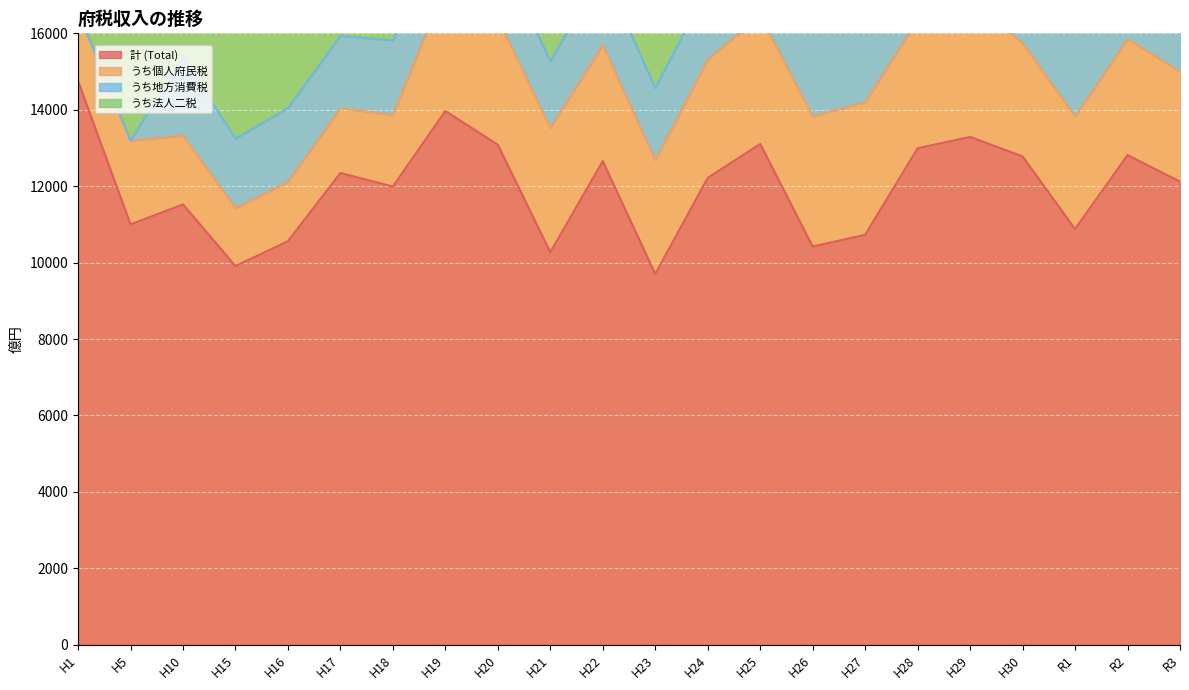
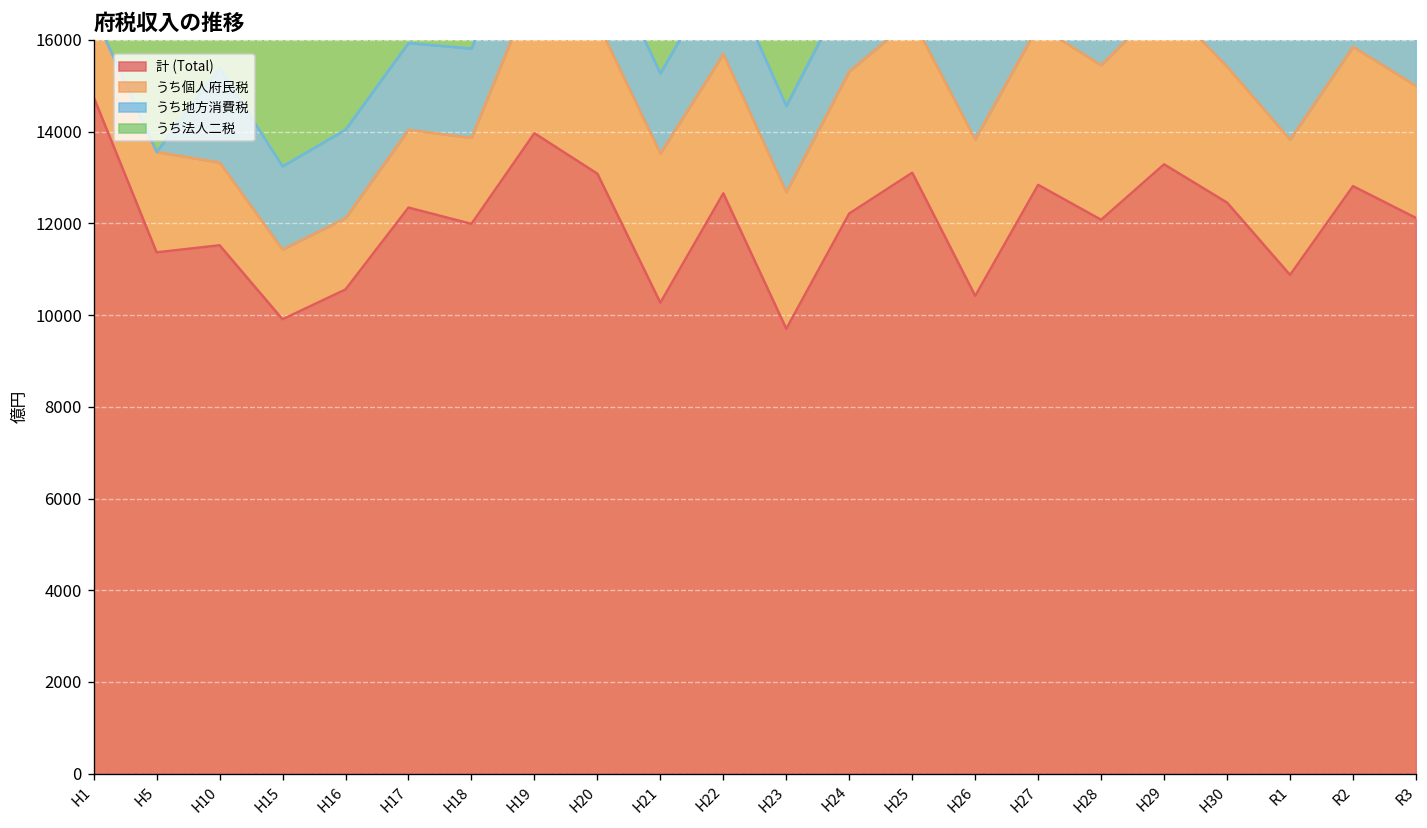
計 (Total), H5: 11000 -> 11400
計 (Total), H27: 10700 -> 12800
計 (Total), H28: 13000 -> 12100
計 (Total), H30: 12800 -> 12500
